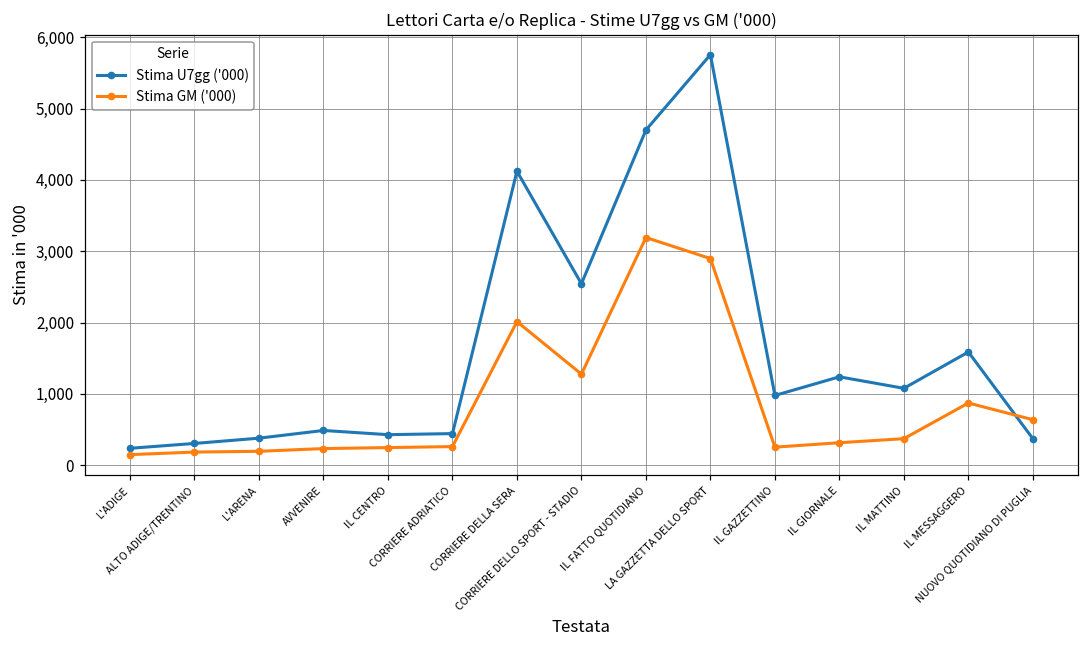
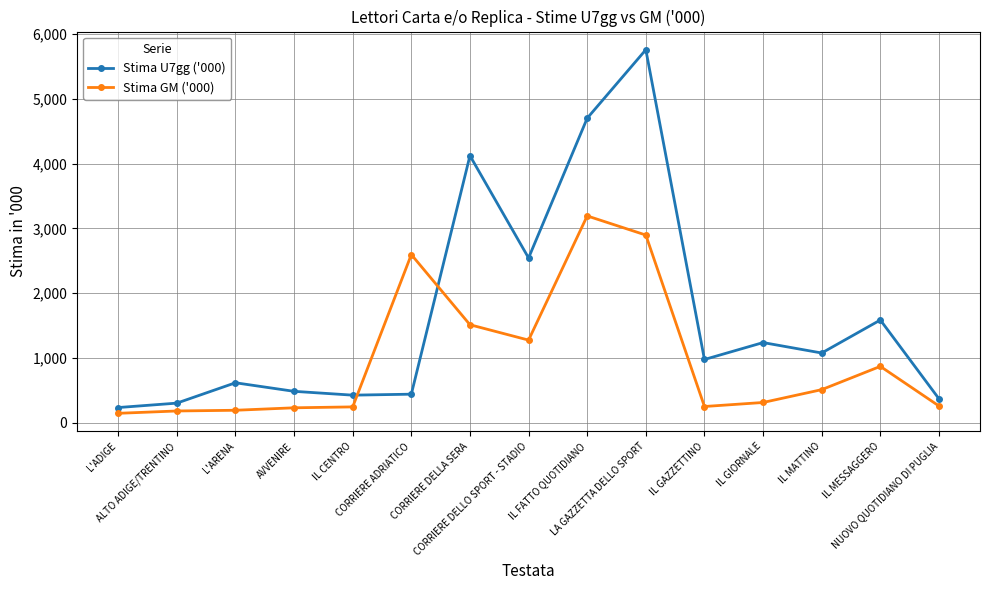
Stima U7gg ('000), L'ARENA: 400 -> 600
Stima GM ('000), CORRIERE ADRIATICO: 300 -> 2,600
Stima GM ('000), CORRIERE DELLA SERA: 2,000 -> 1,500
Stima GM ('000), IL MATTINO: 400 -> 500
Stima GM ('000), NUOVO QUOTIDIANO DI PUGLIA: 600 -> 300
